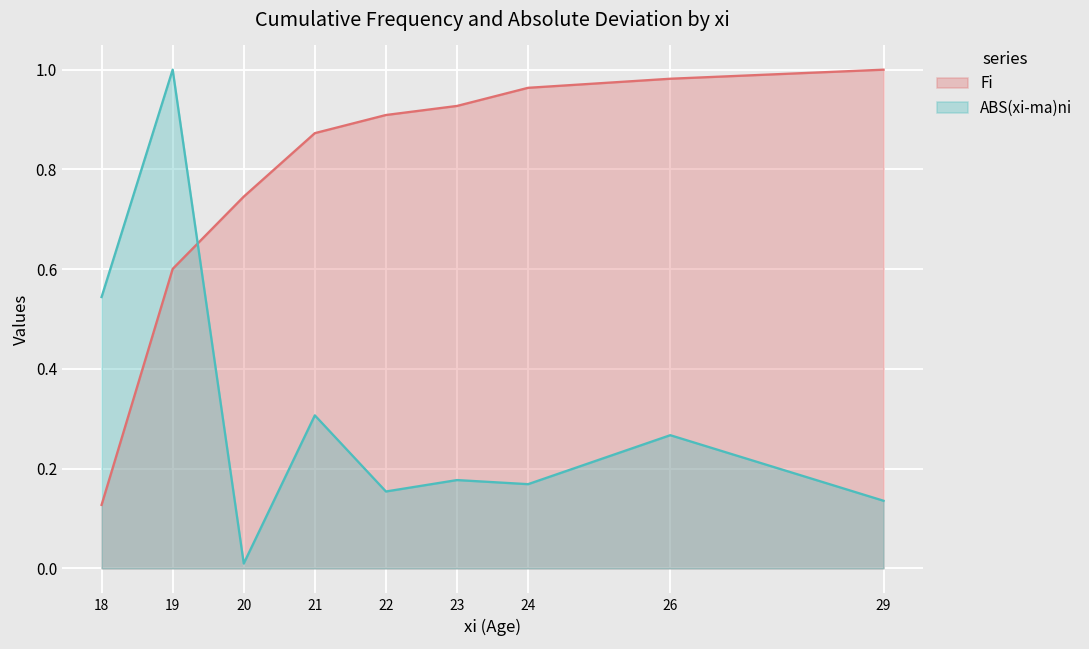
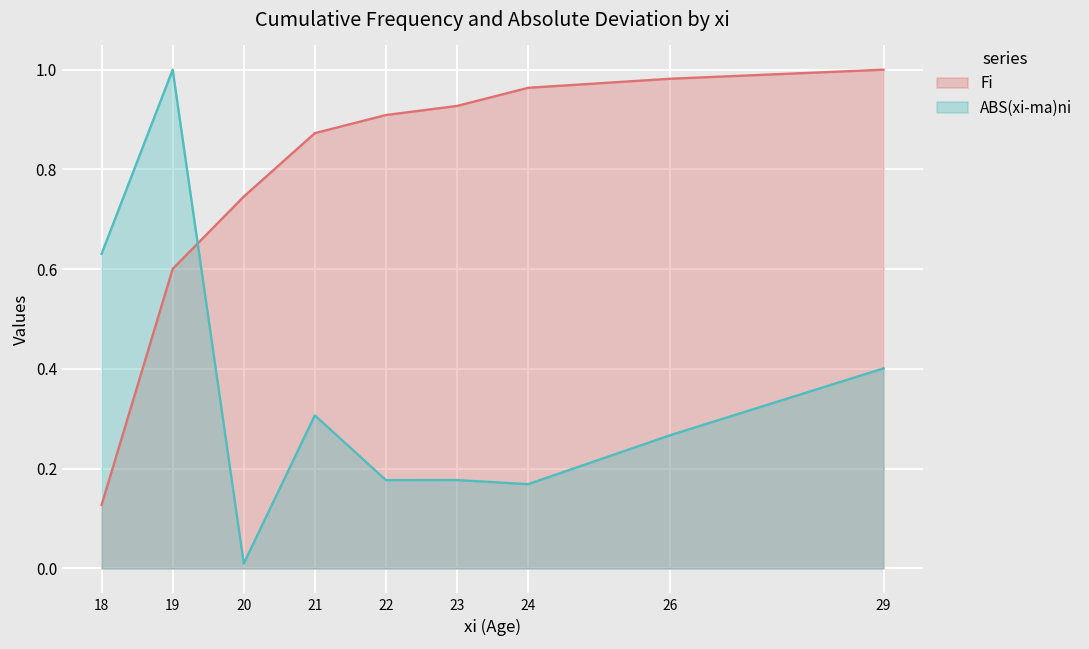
ABS(xi-ma)ni, 18: 0.54 -> 0.63
ABS(xi-ma)ni, 22: 0.15 -> 0.18
ABS(xi-ma)ni, 29: 0.14 -> 0.40
